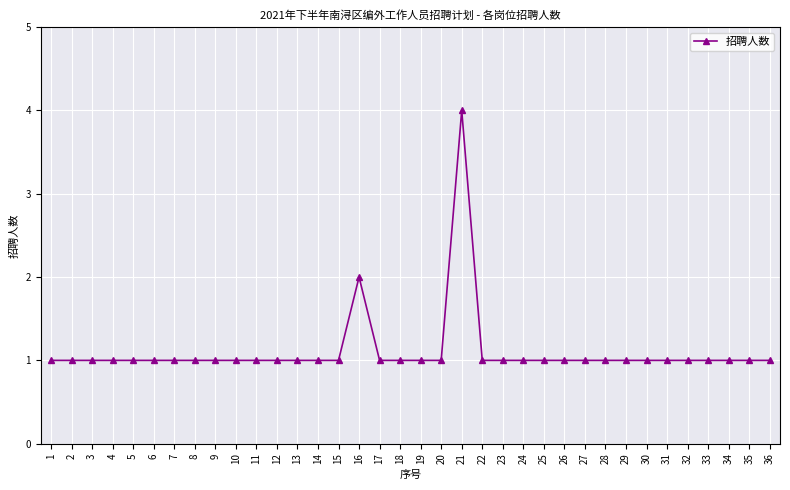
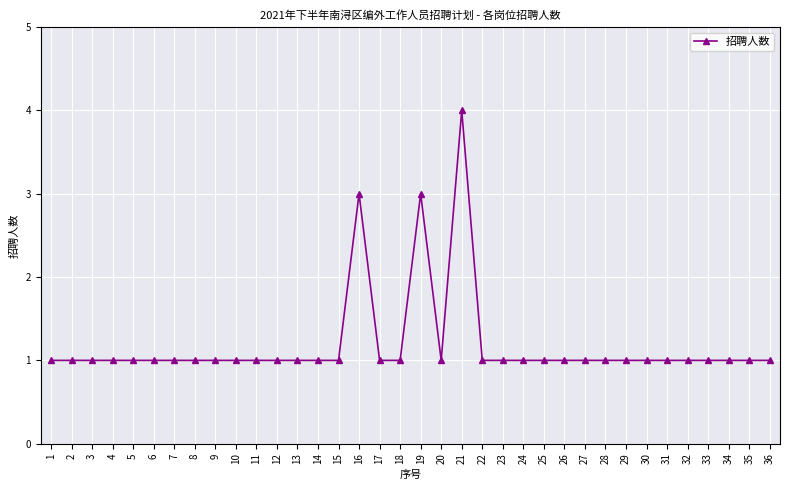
16: 2 -> 3
19: 1 -> 3
